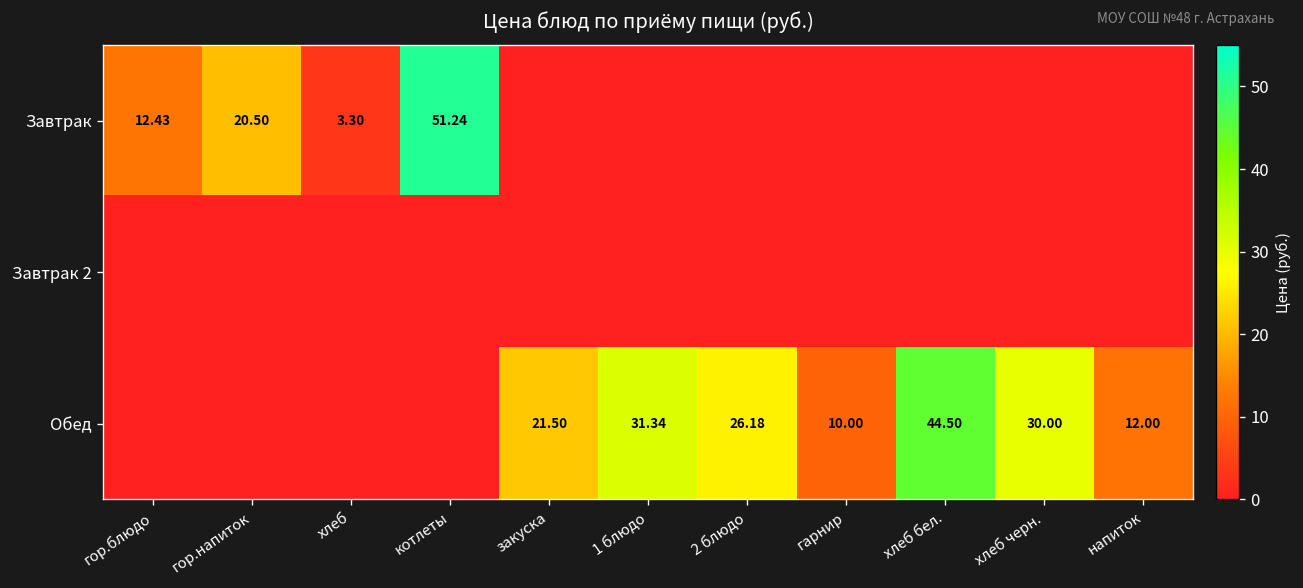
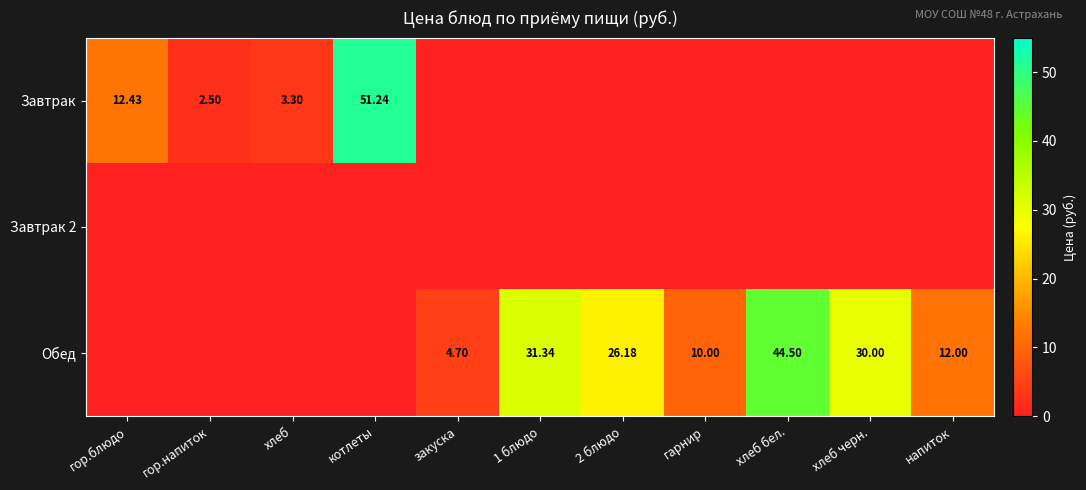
Завтрак, гор.напиток: 20.50 -> 2.50
Обед, закуска: 21.50 -> 4.70
